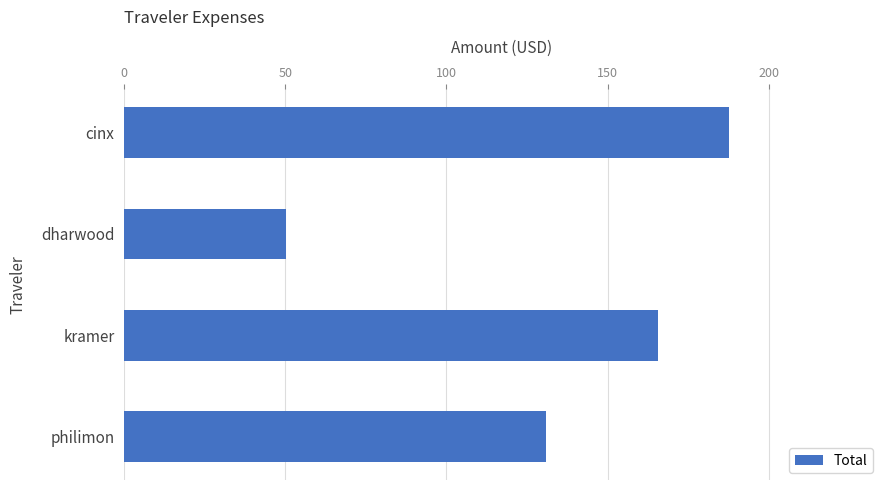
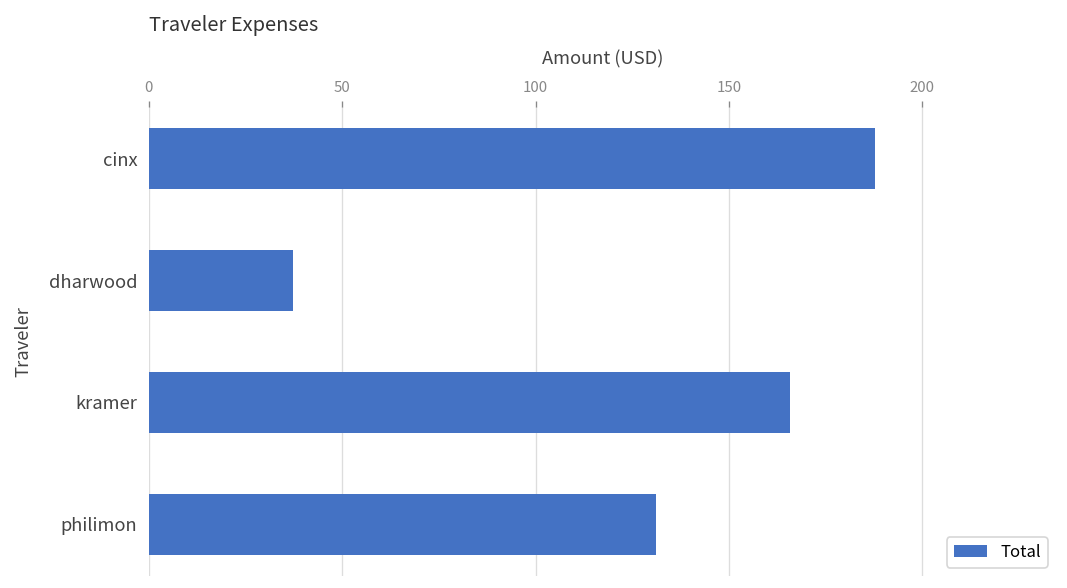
dharwood: 50 -> 37
